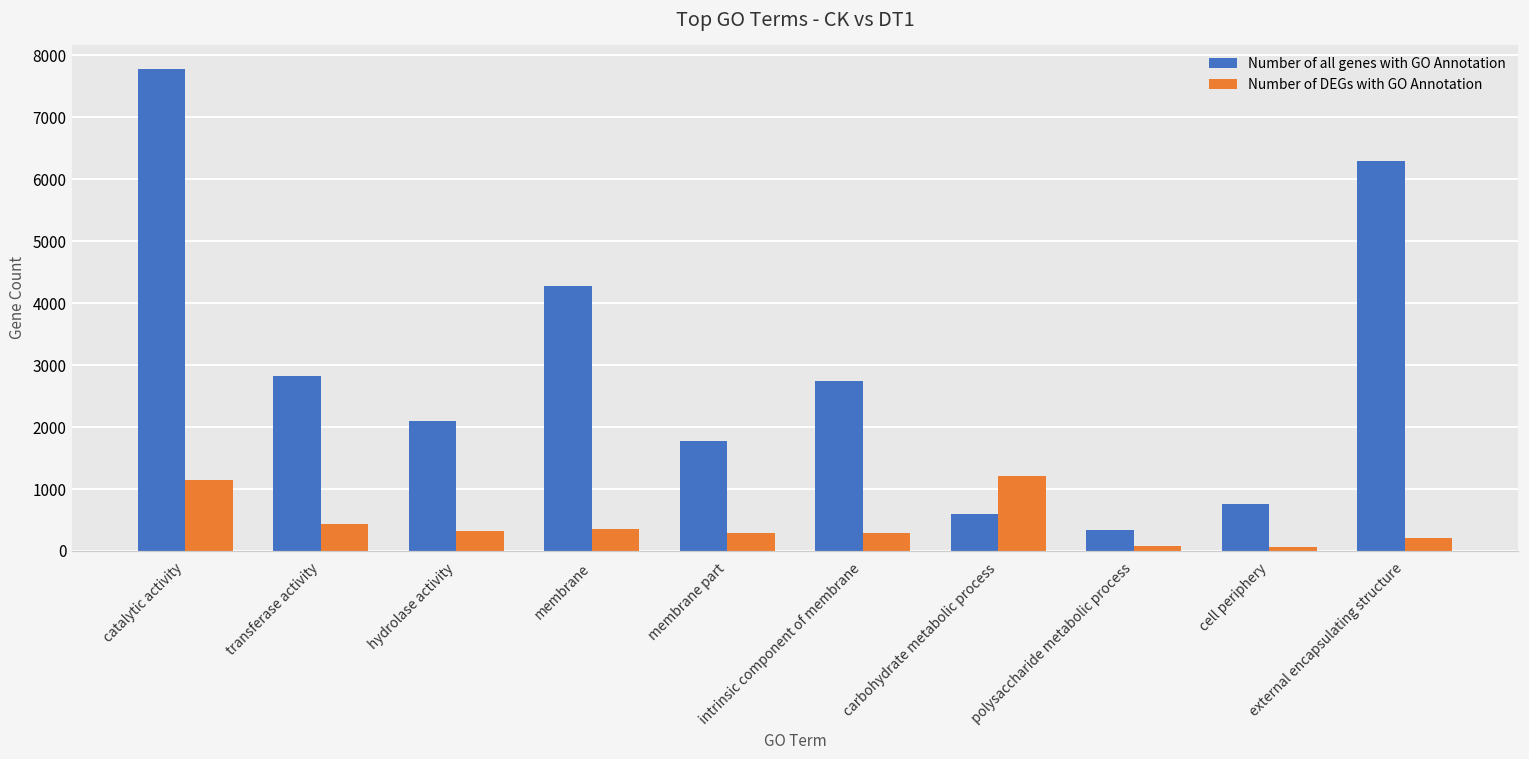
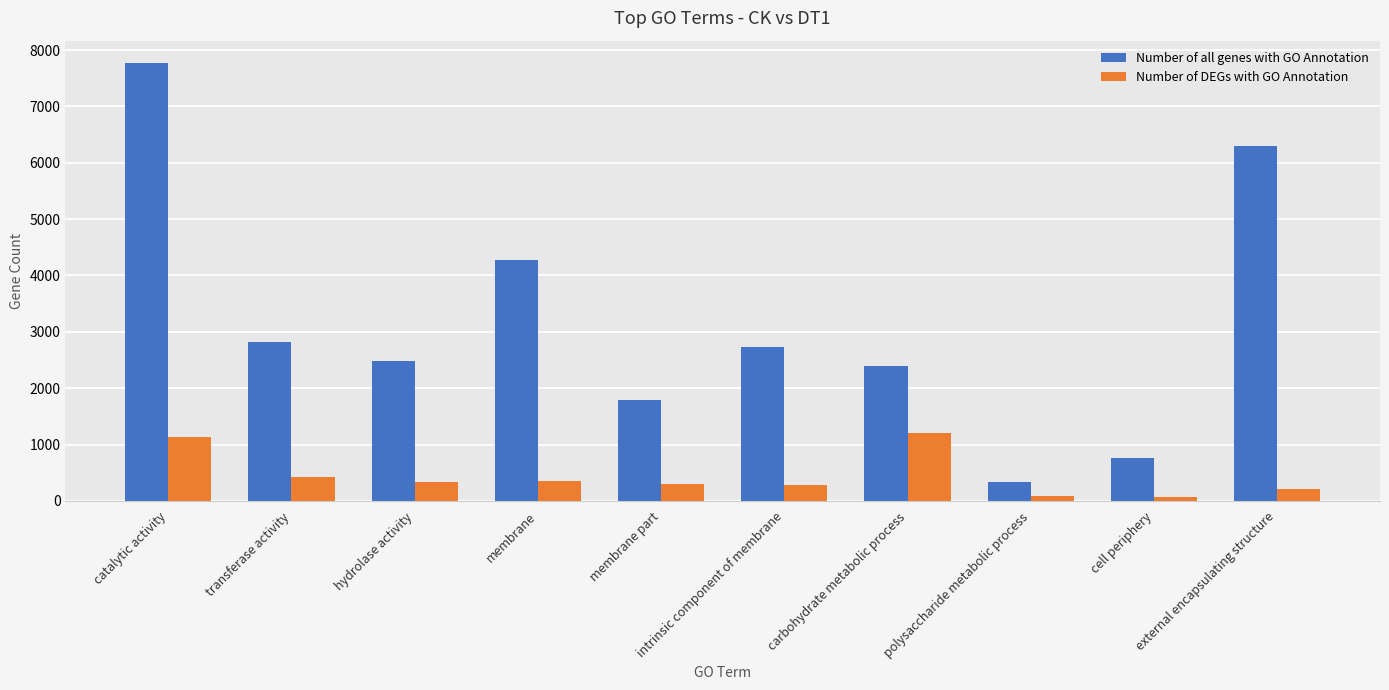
Number of all genes with GO Annotation, hydrolase activity: 2100 -> 2500
Number of all genes with GO Annotation, carbohydrate metabolic process: 600 -> 2400
